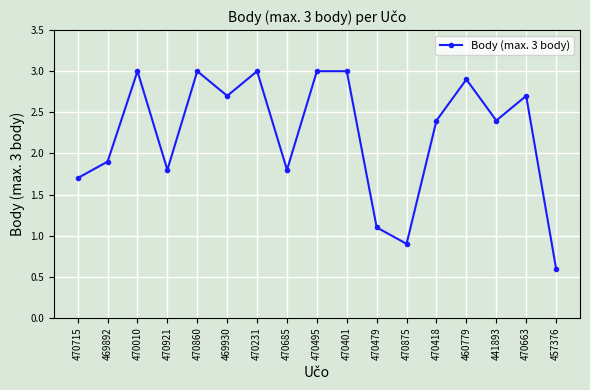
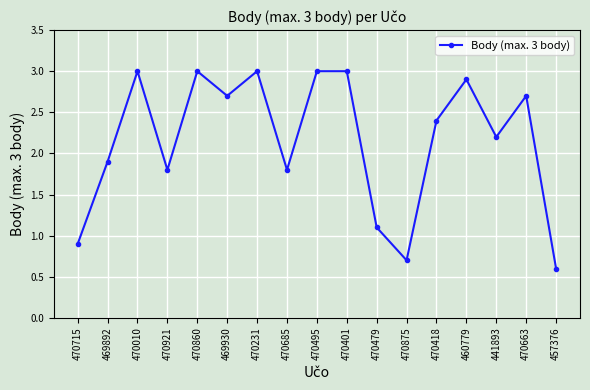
470715: 1.7 -> 0.9
470875: 0.9 -> 0.7
441893: 2.4 -> 2.2
